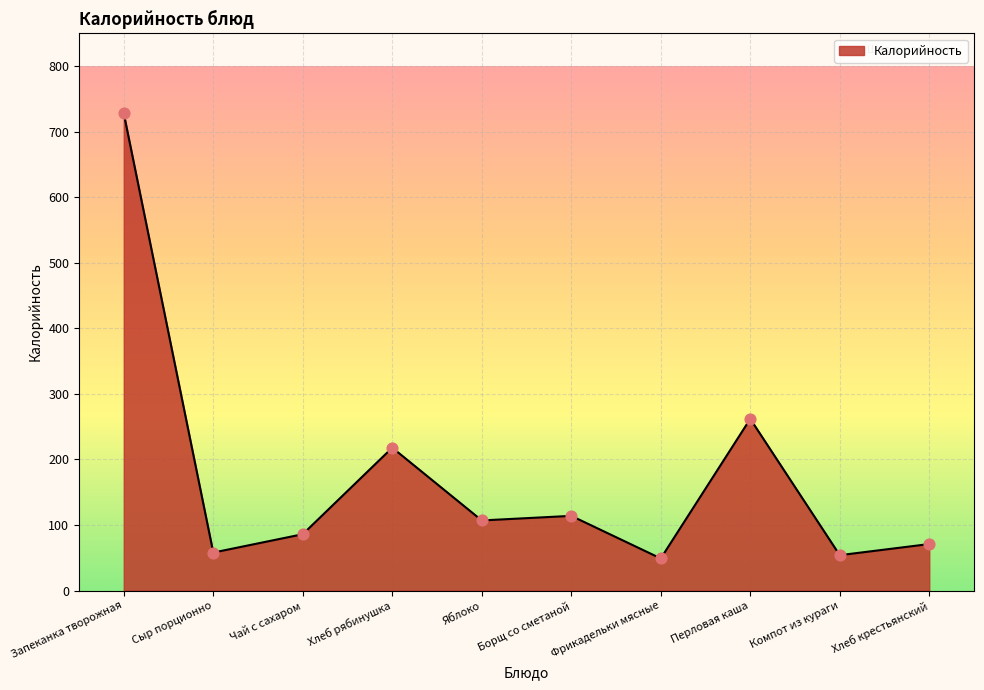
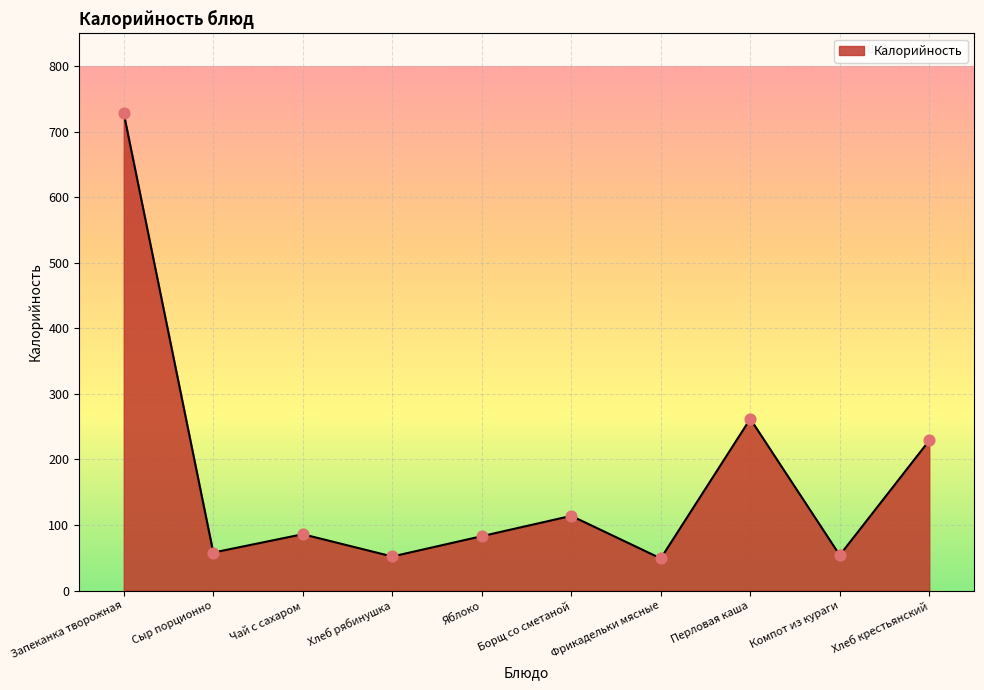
Хлеб рябинушка: 220 -> 50
Яблоко: 110 -> 80
Хлеб крестьянский: 70 -> 230
